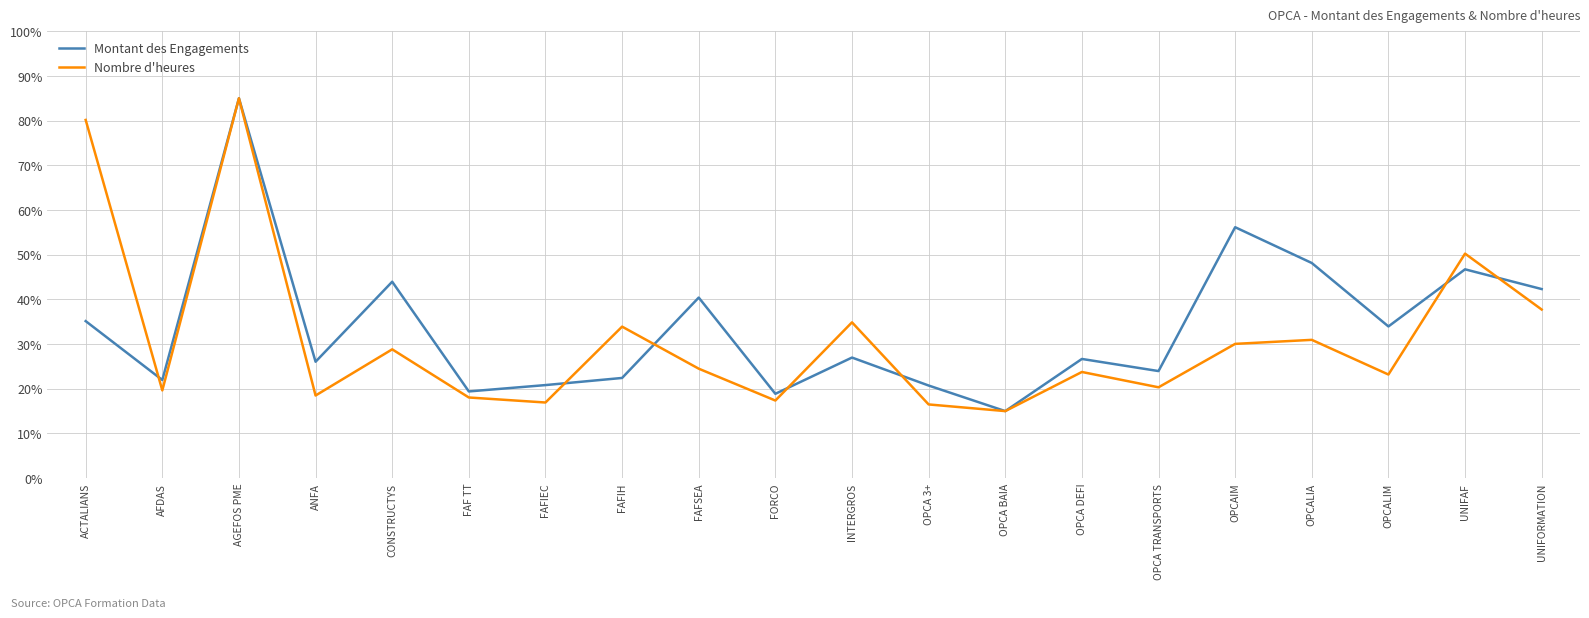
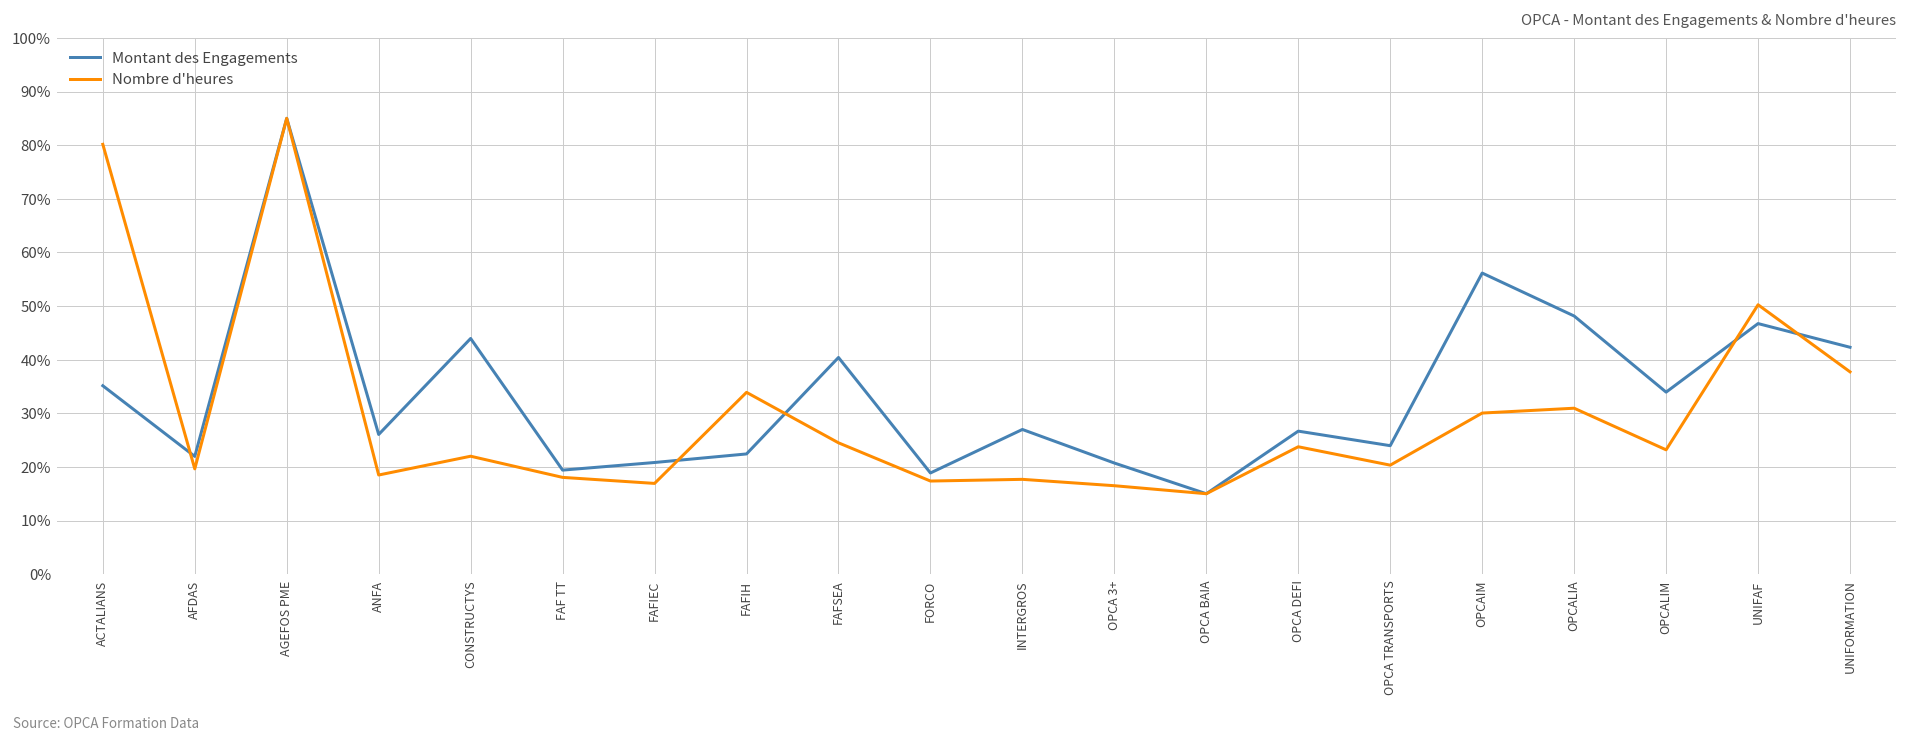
Nombre d'heures, CONSTRUCTYS: 29% -> 22%
Nombre d'heures, INTERGROS: 35% -> 18%
